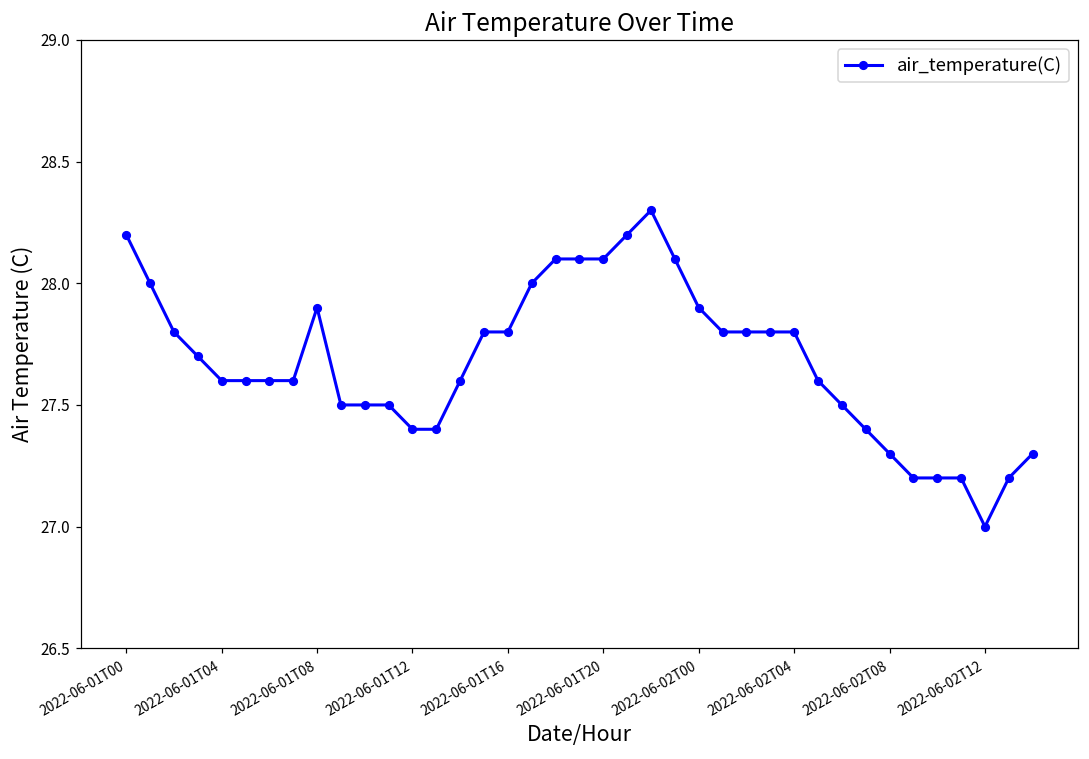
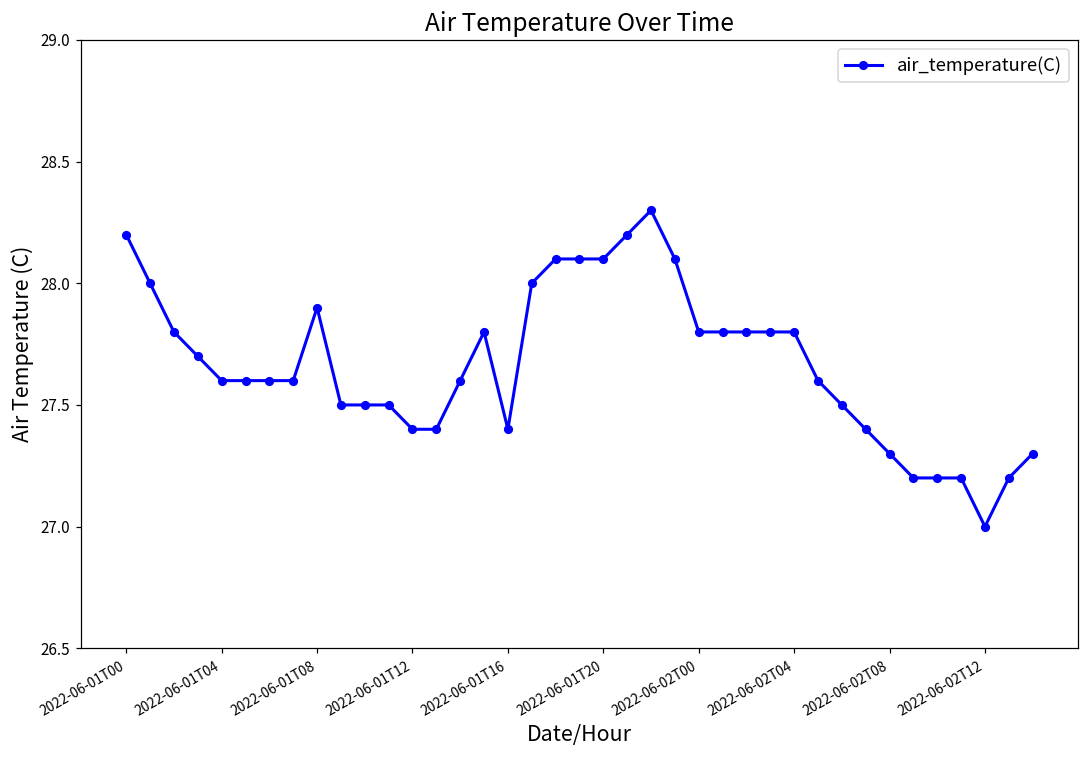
2022-06-01T16: 27.8 -> 27.4
2022-06-02T00: 27.9 -> 27.8
